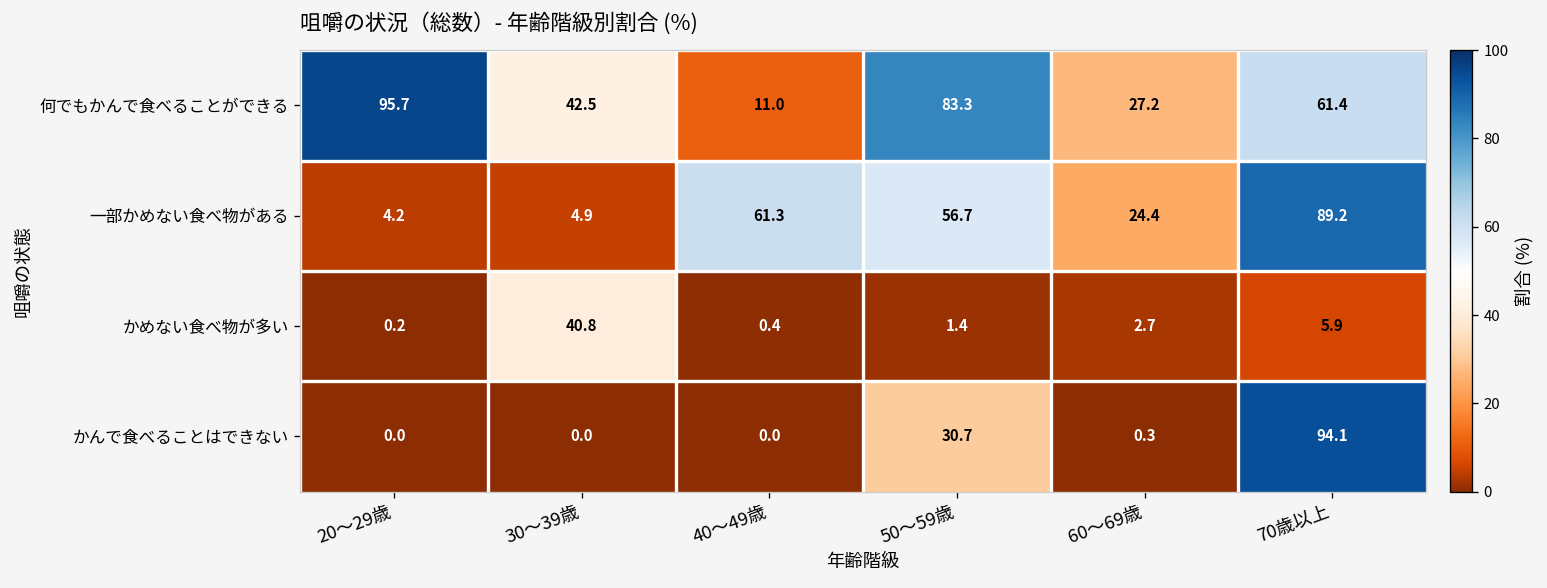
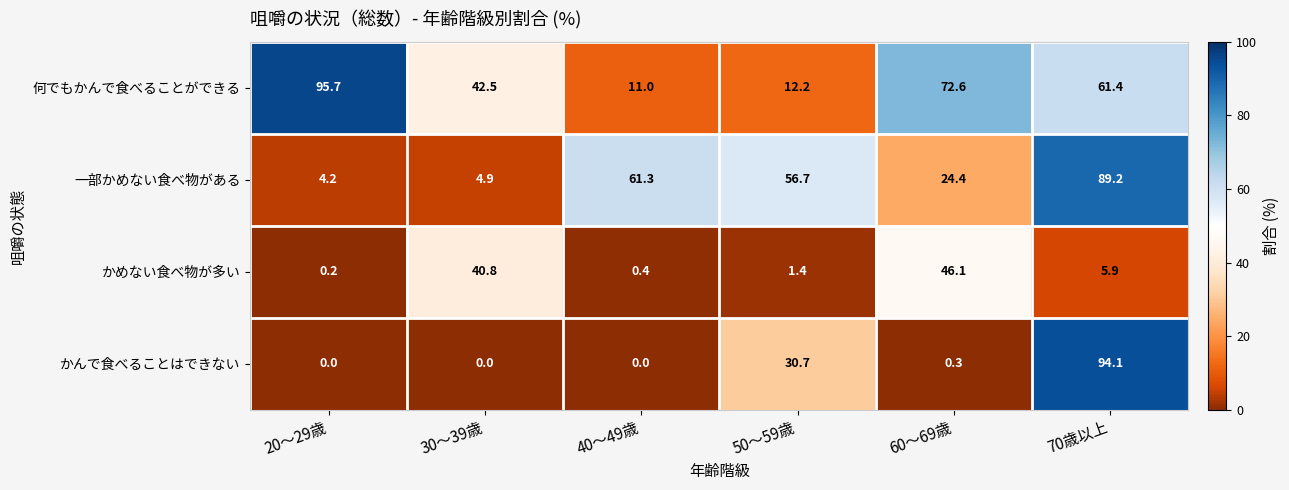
何でもかんで食べることができる, 50～59歳: 83.3 -> 12.2
何でもかんで食べることができる, 60～69歳: 27.2 -> 72.6
かめない食べ物が多い, 60～69歳: 2.7 -> 46.1
